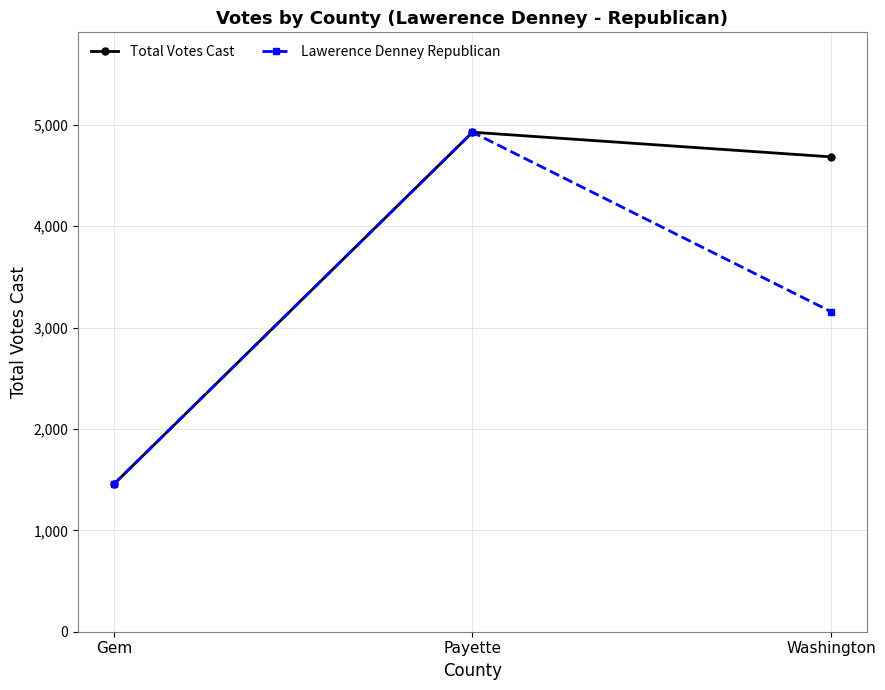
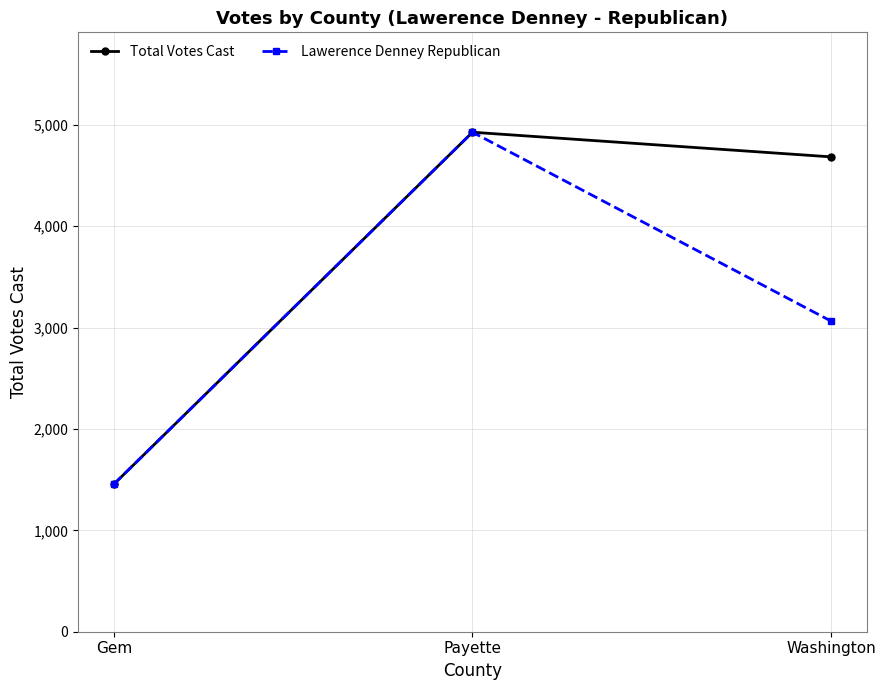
Lawerence Denney Republican, Washington: 3,160 -> 3,070
